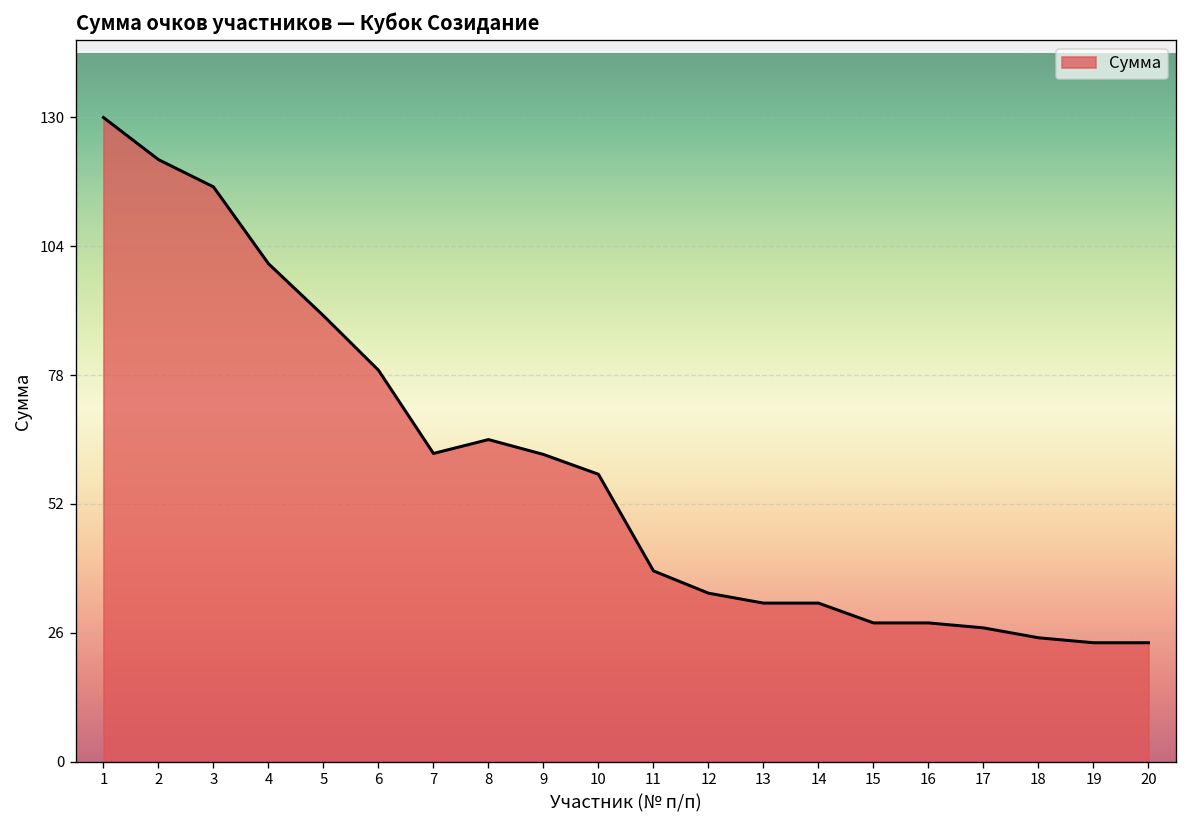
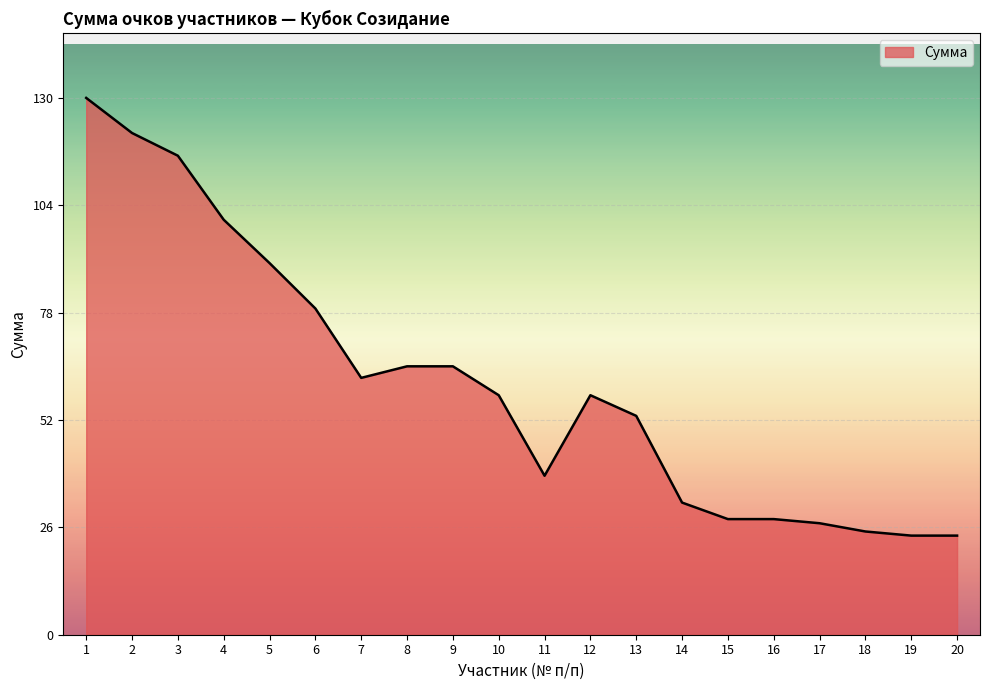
9: 62 -> 65
12: 34 -> 58
13: 32 -> 53
